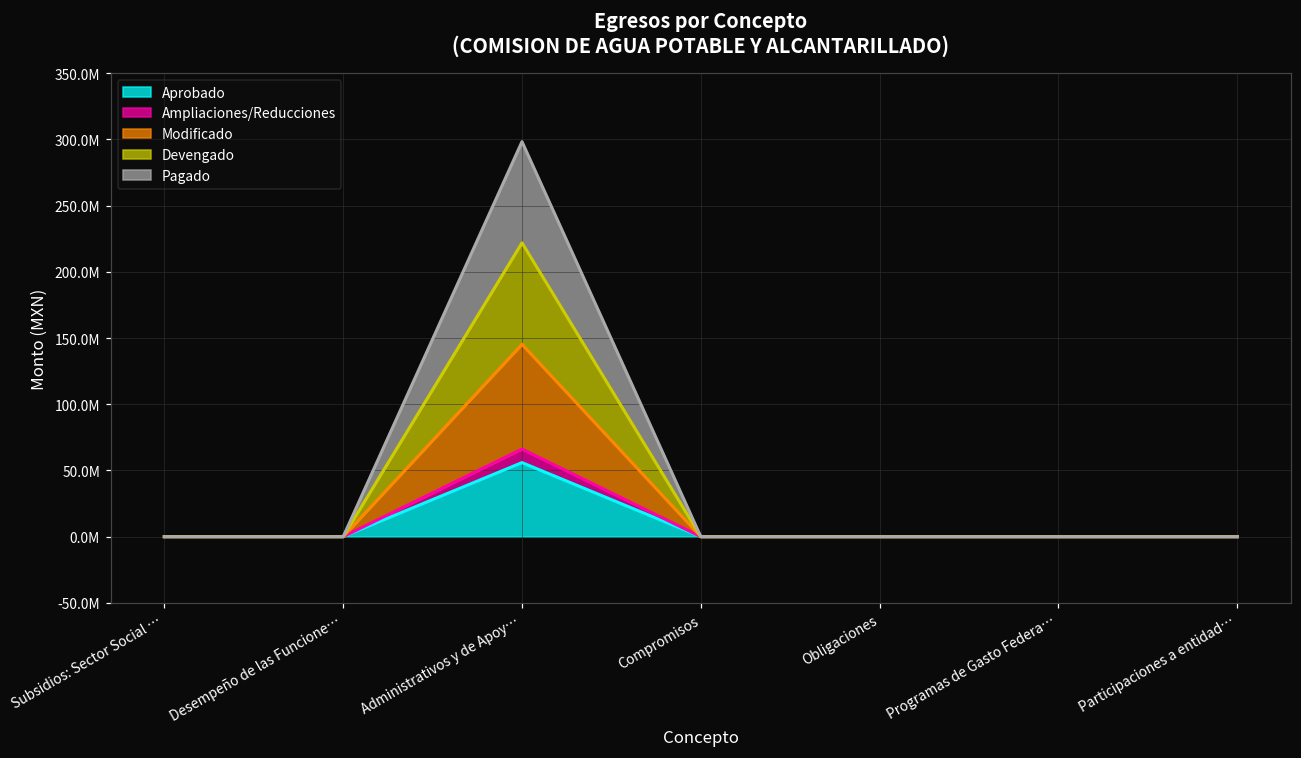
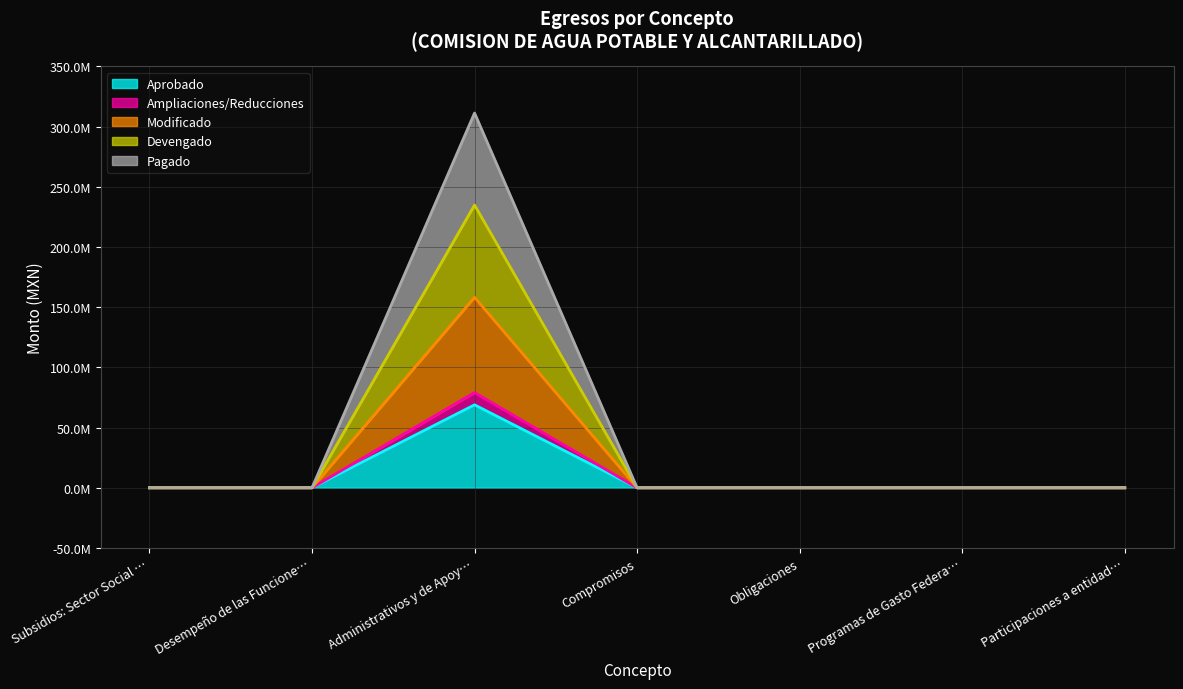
Aprobado, Administrativos y de Apoy…: 56000000 -> 69000000
